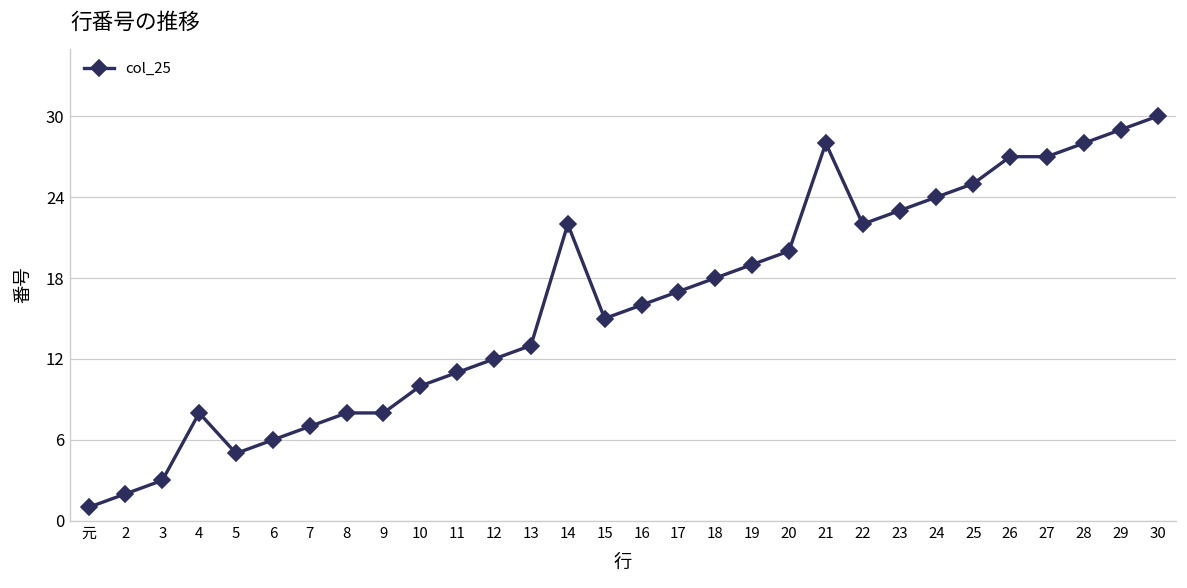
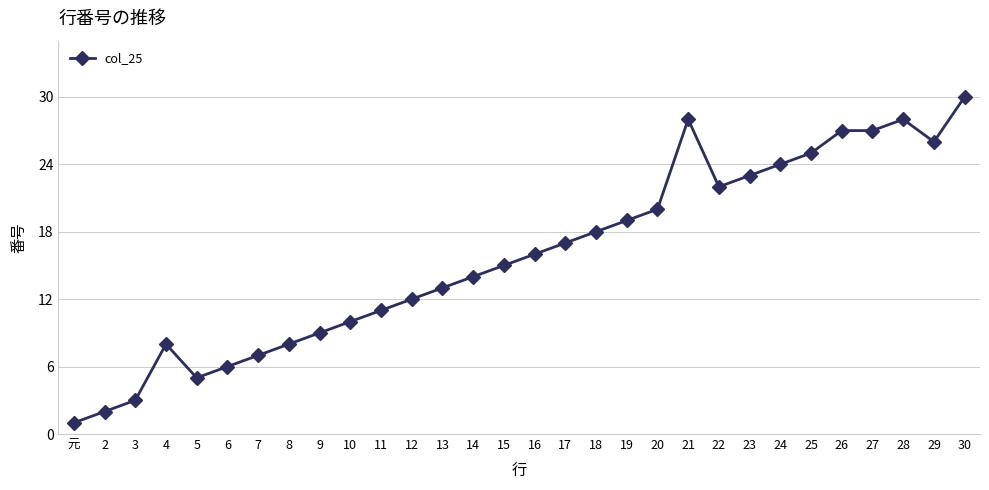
9: 8 -> 9
14: 22 -> 14
29: 29 -> 26
